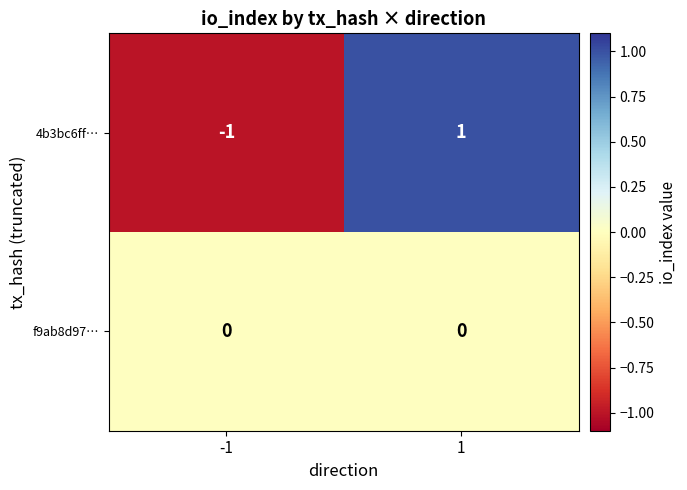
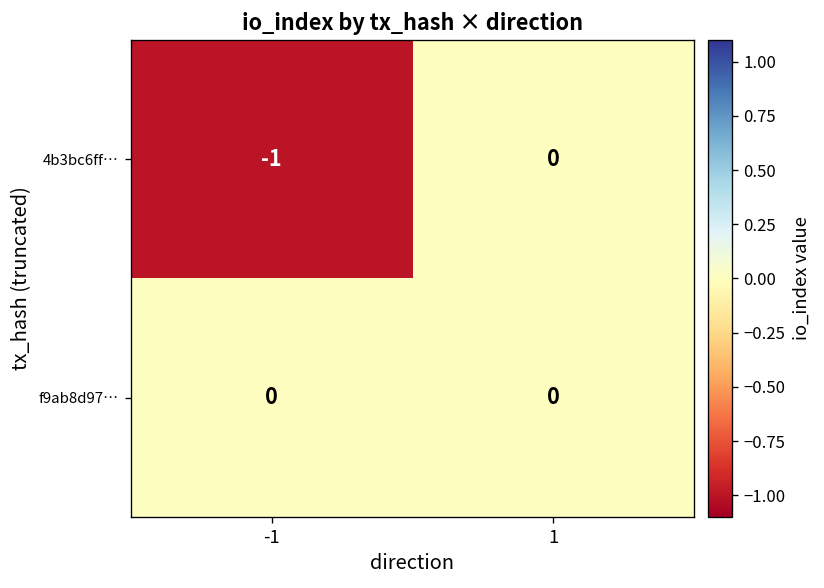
4b3bc6ff…, 1: 1 -> 0
